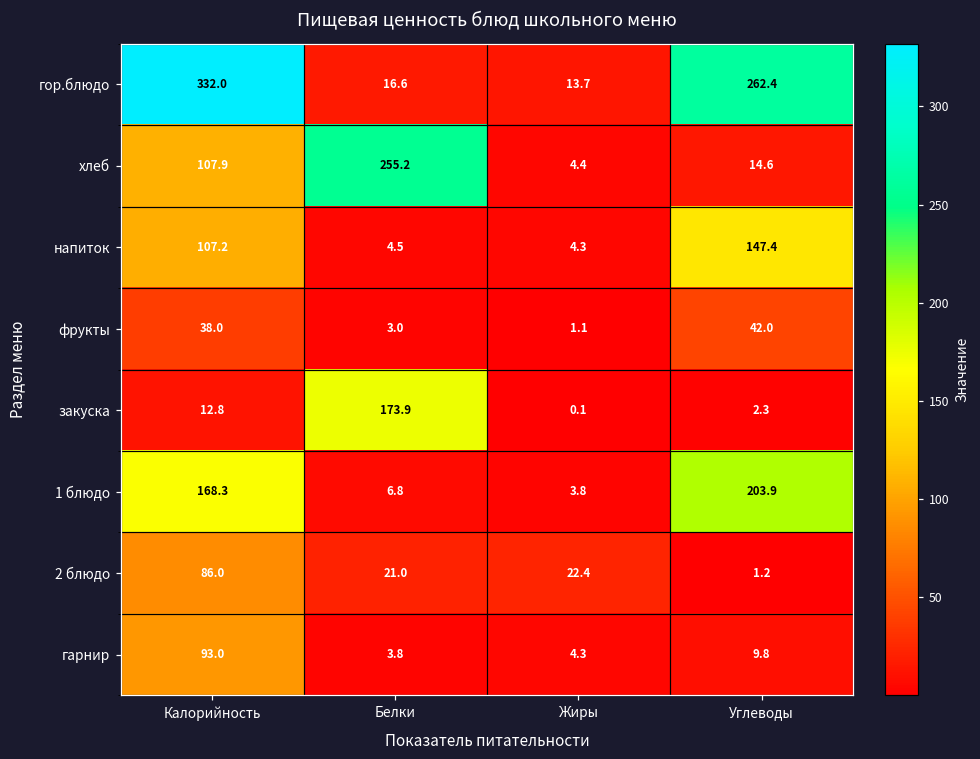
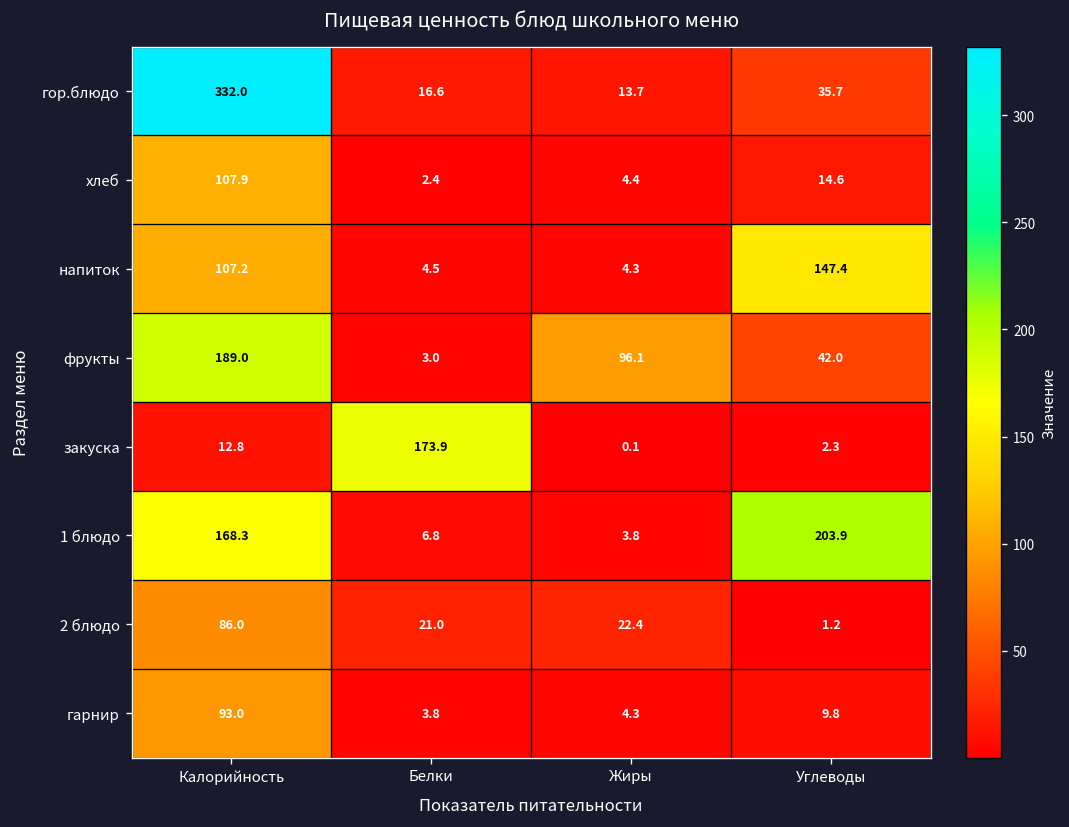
гор.блюдо, Углеводы: 262.4 -> 35.7
хлеб, Белки: 255.2 -> 2.4
фрукты, Калорийность: 38.0 -> 189.0
фрукты, Жиры: 1.1 -> 96.1
